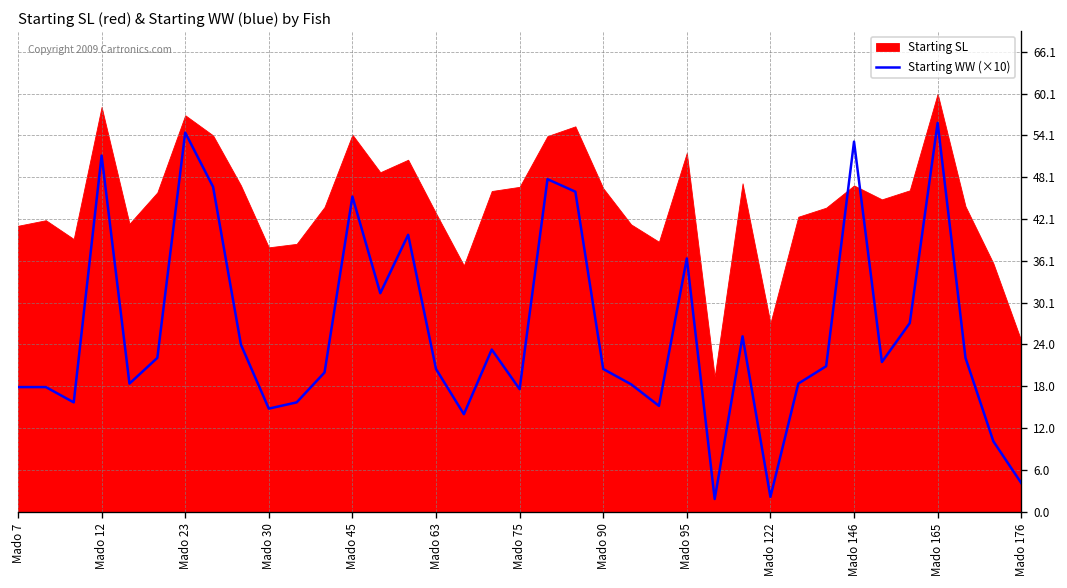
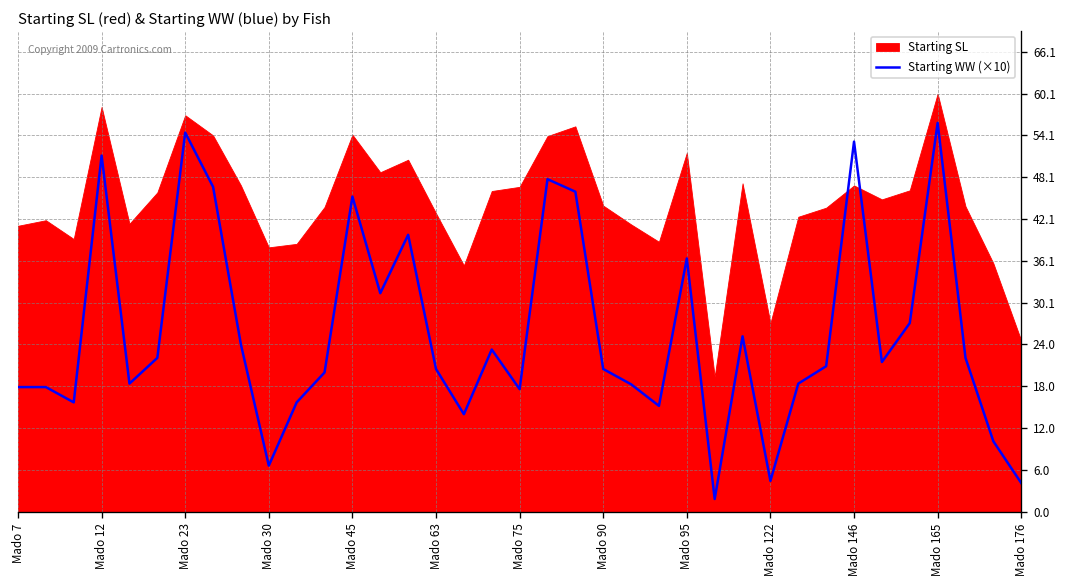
Starting WW (×10), Mado 30: 15 -> 7
Starting SL, Mado 90: 47 -> 44
Starting WW (×10), Mado 122: 2 -> 4
